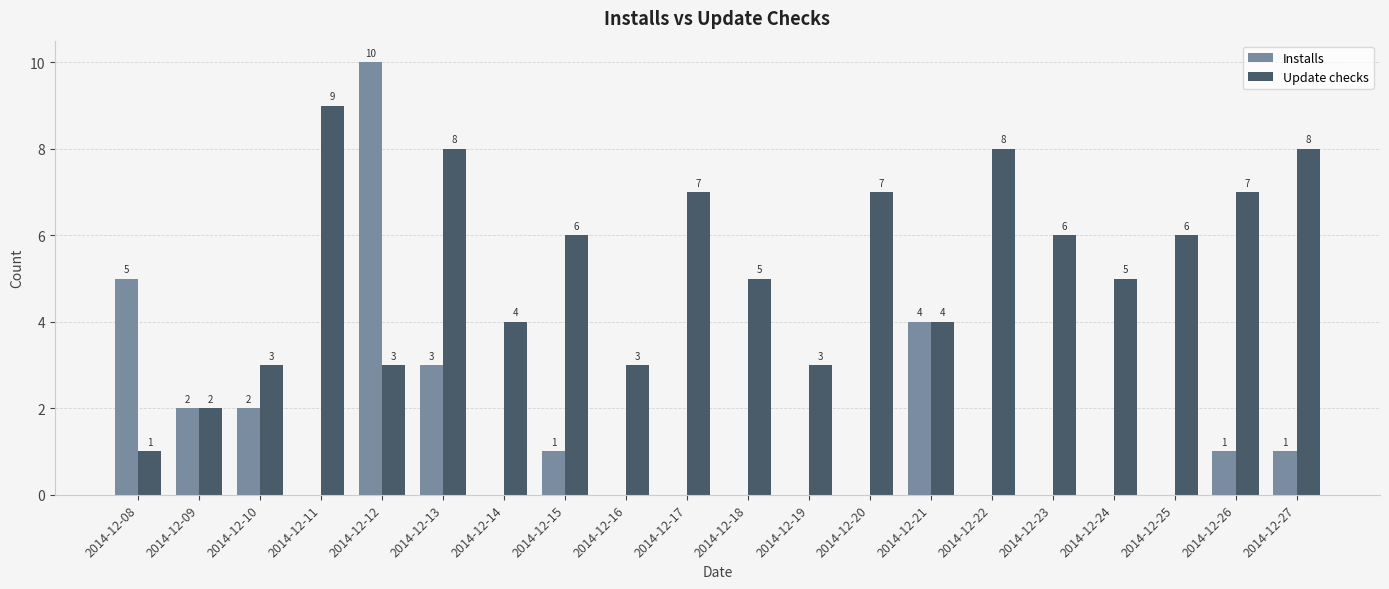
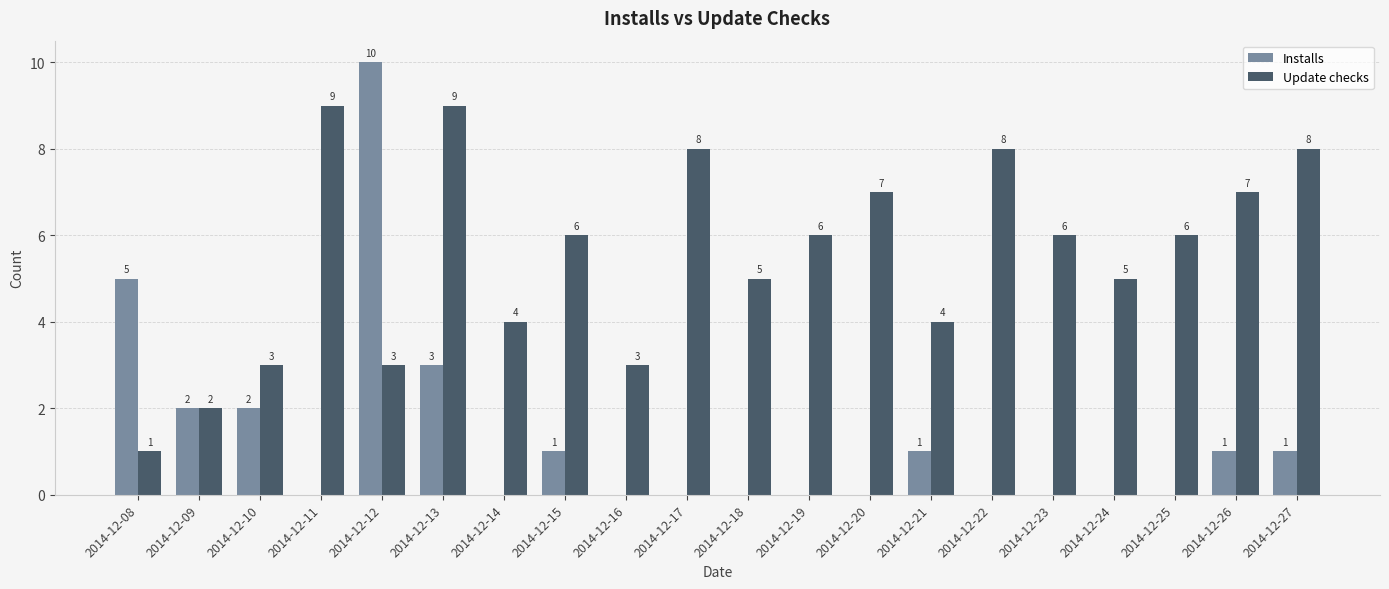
Update checks, 2014-12-13: 8 -> 9
Update checks, 2014-12-17: 7 -> 8
Update checks, 2014-12-19: 3 -> 6
Installs, 2014-12-21: 4 -> 1
